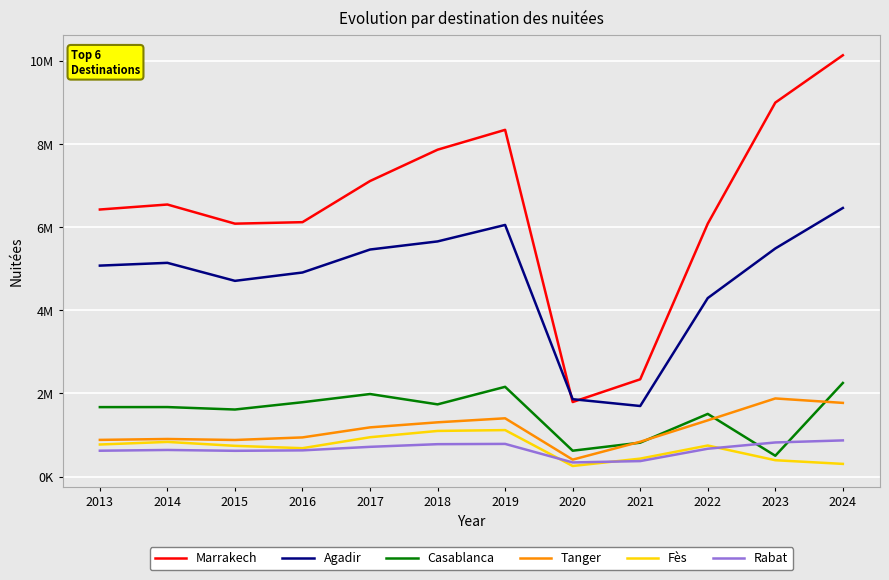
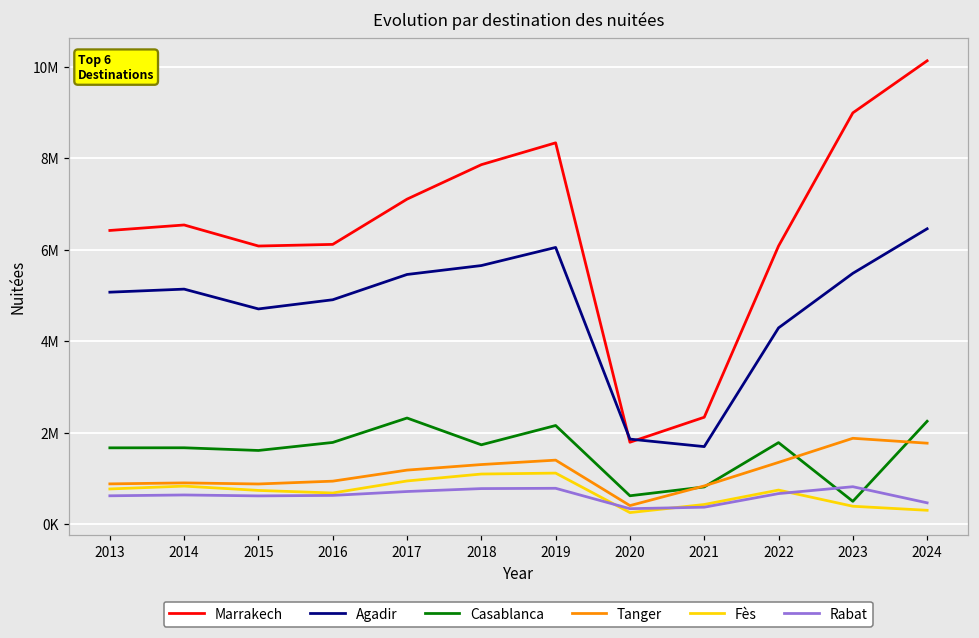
Casablanca, 2017: 2000000 -> 2300000
Casablanca, 2022: 1500000 -> 1800000
Rabat, 2024: 900000 -> 500000
